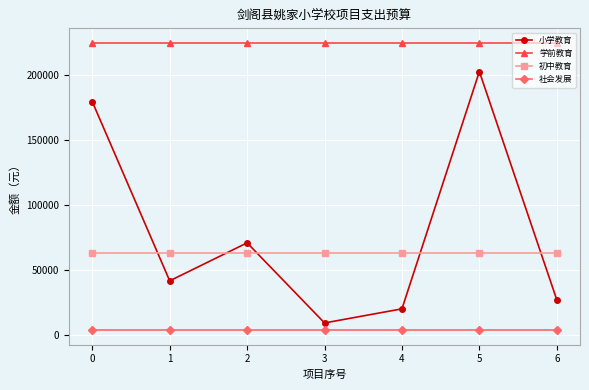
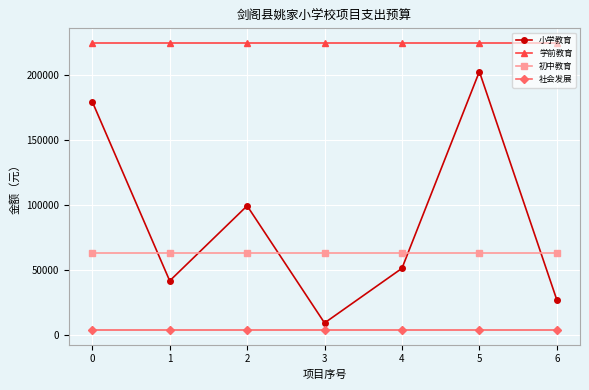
小学教育, 2: 71000 -> 99000
小学教育, 4: 20000 -> 51000
